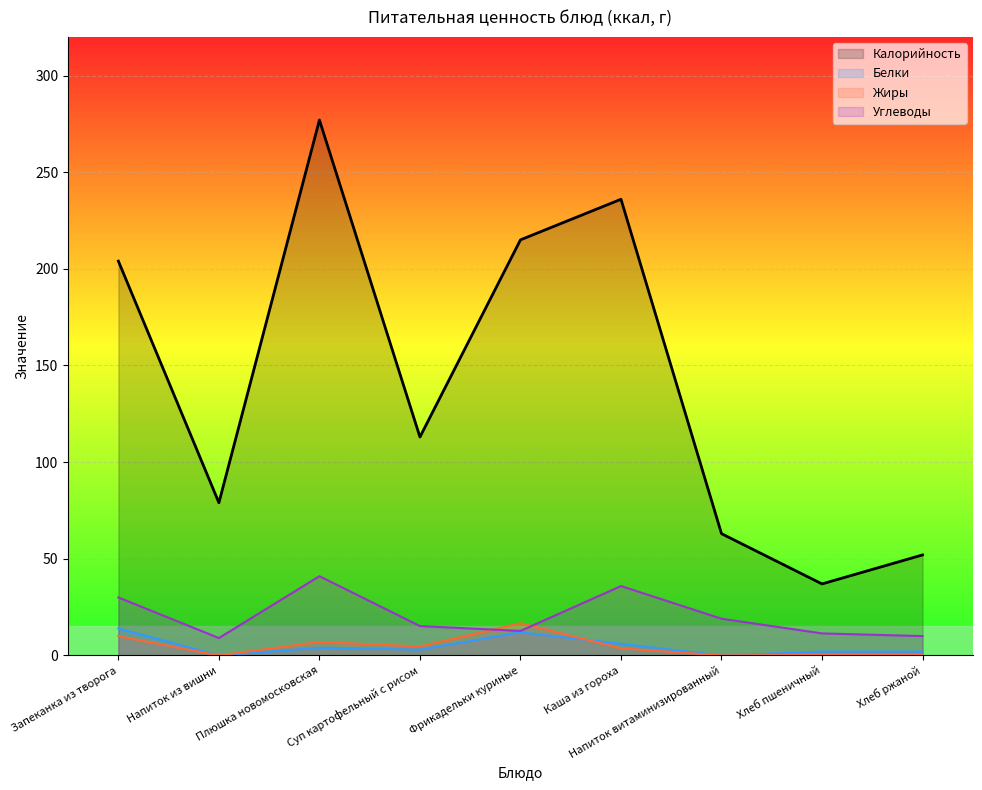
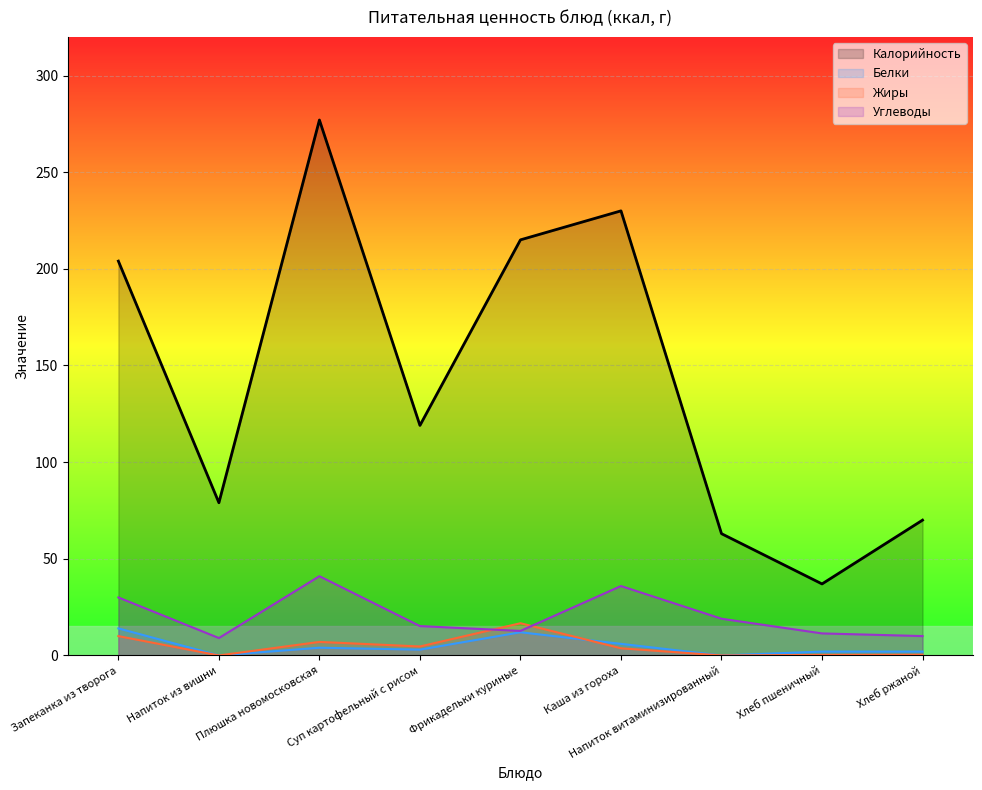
Калорийность, Суп картофельный с рисом: 113 -> 119
Калорийность, Каша из гороха: 236 -> 230
Калорийность, Хлеб ржаной: 52 -> 70
